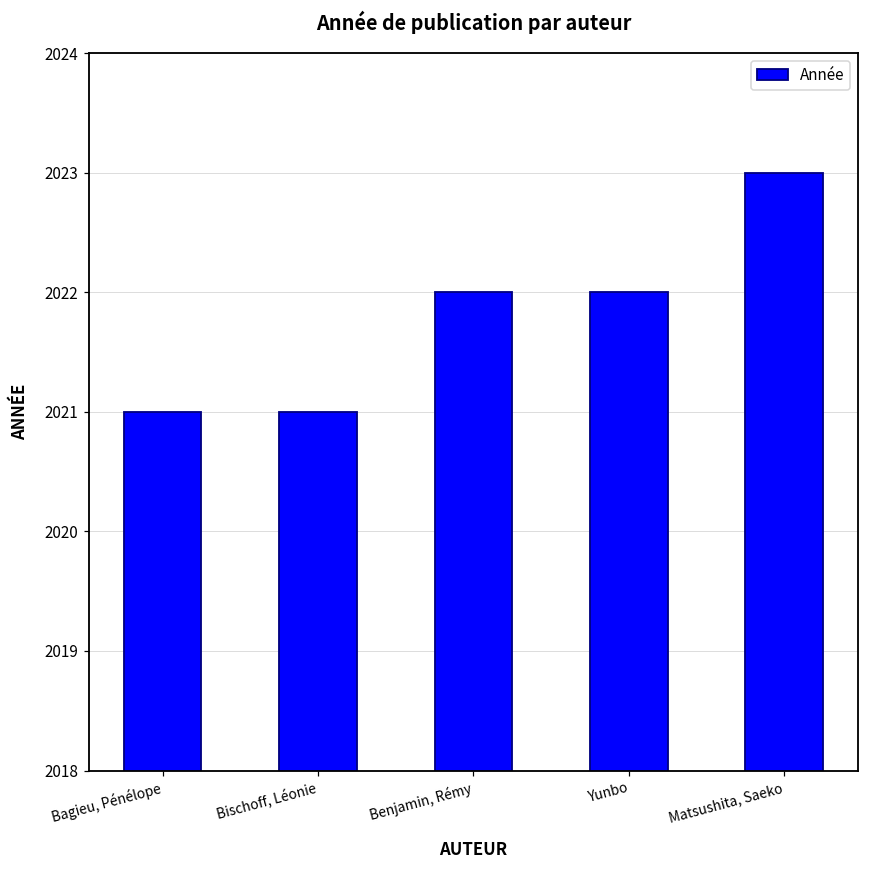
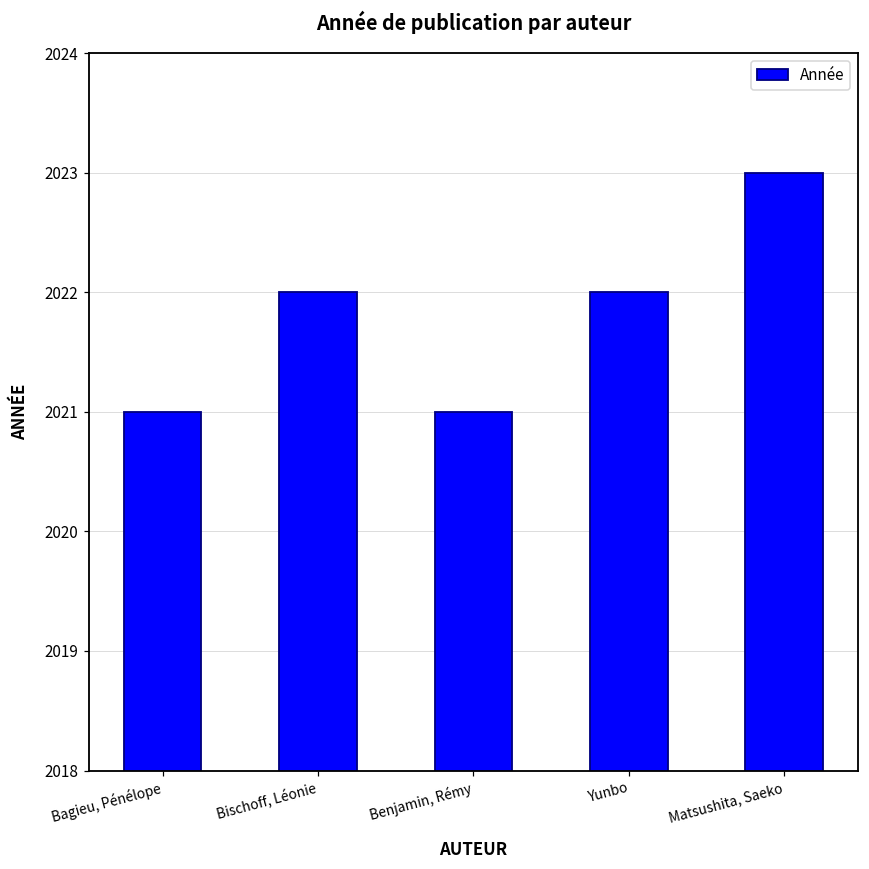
Bischoff, Léonie: 2021 -> 2022
Benjamin, Rémy: 2022 -> 2021
